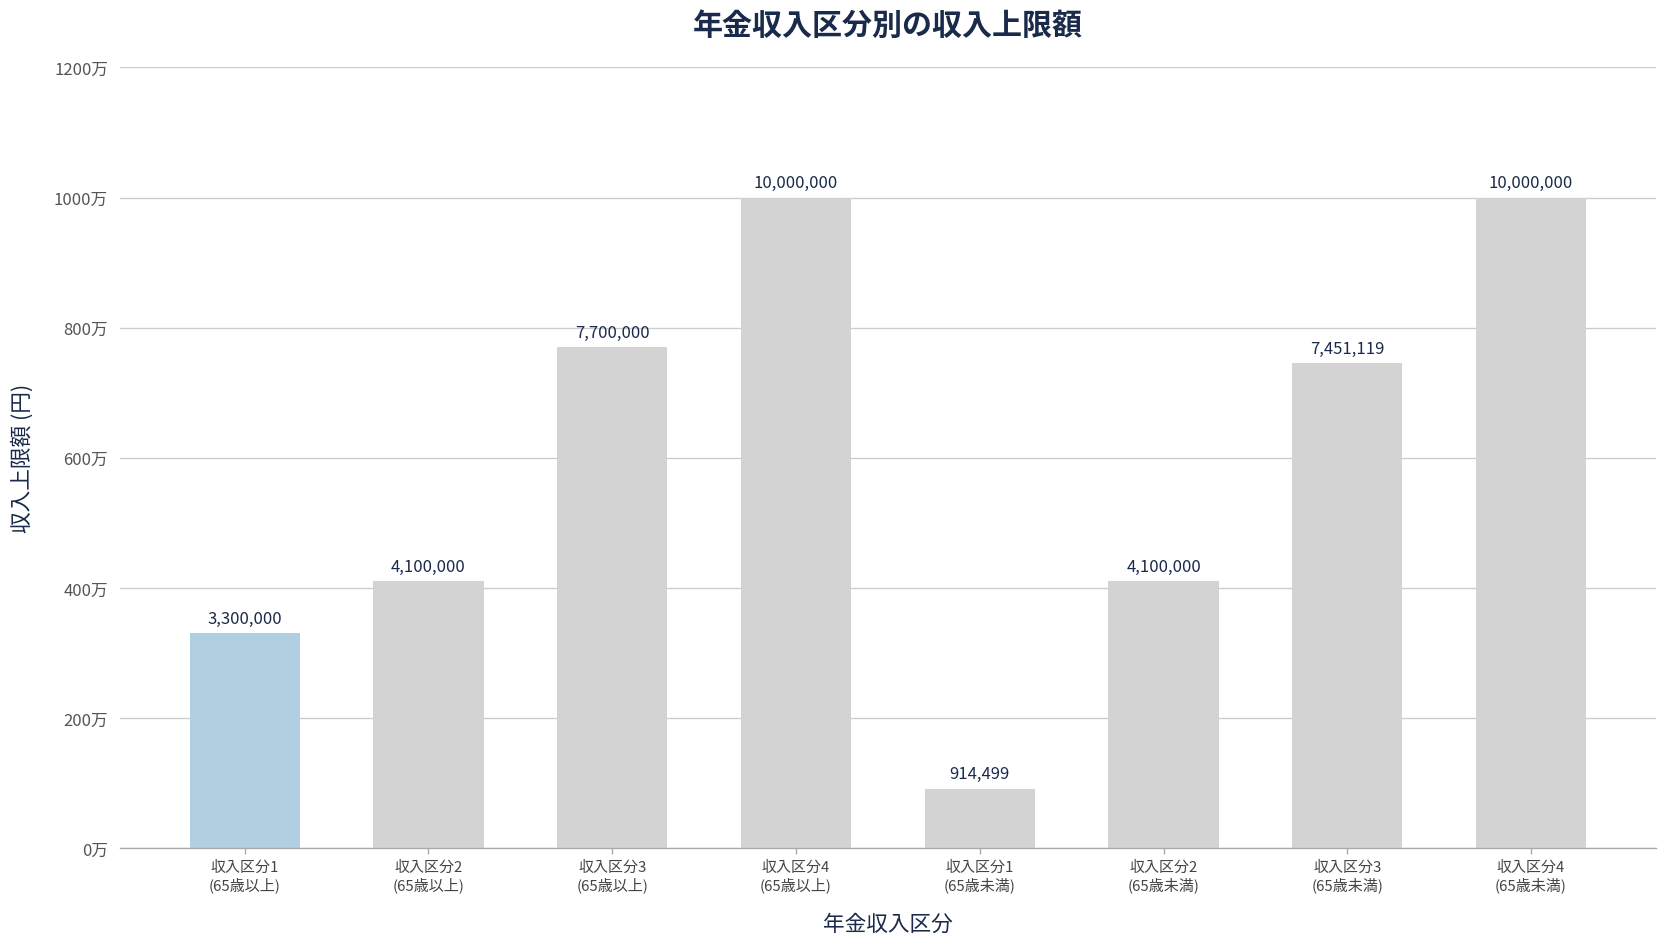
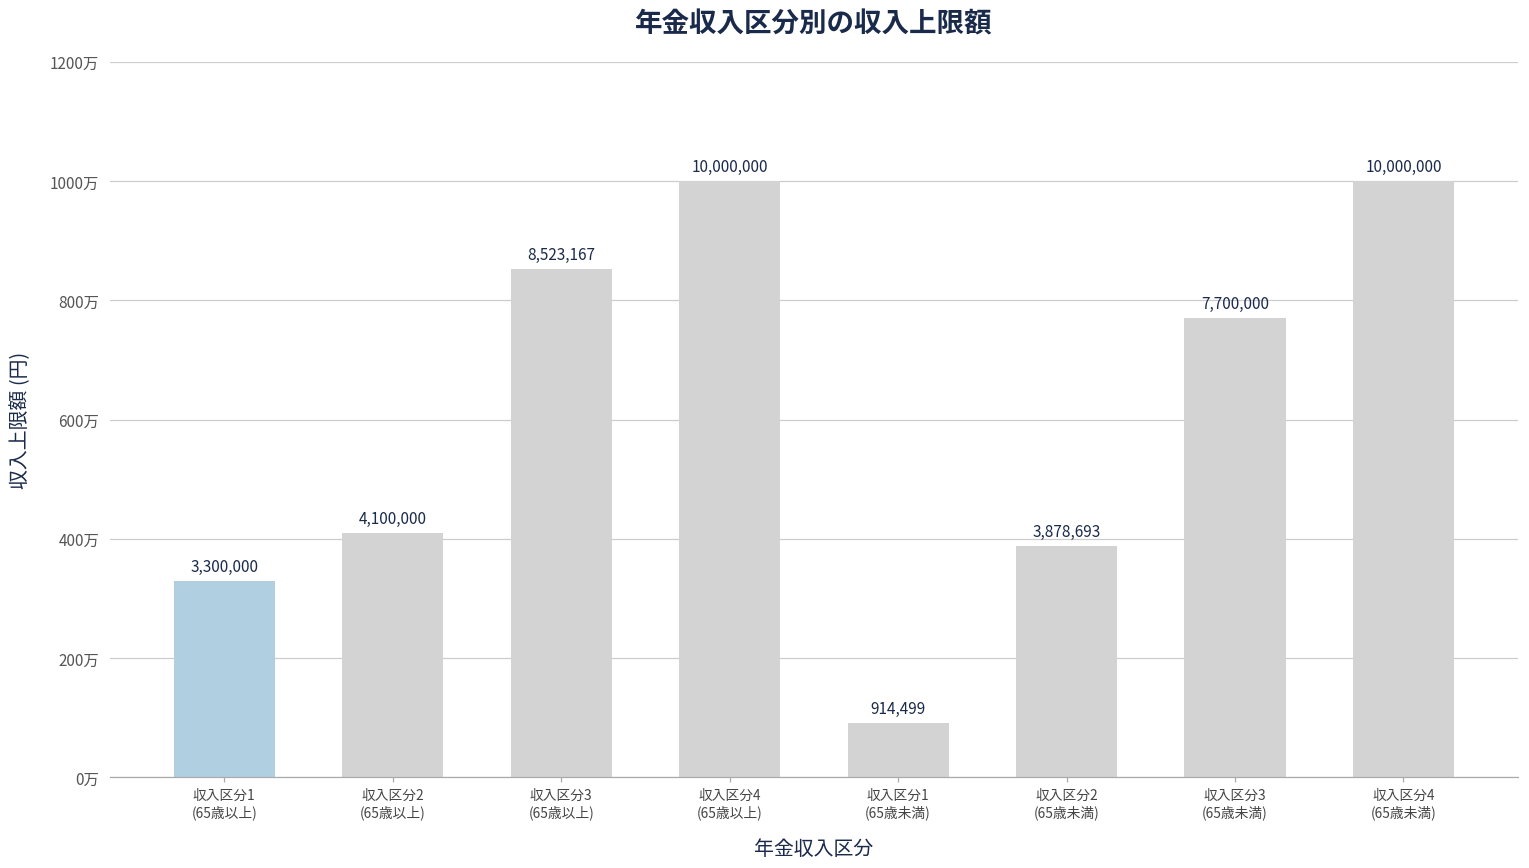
収入区分3 (65歳以上): 7,700,000 -> 8,523,167
収入区分2 (65歳未満): 4,100,000 -> 3,878,693
収入区分3 (65歳未満): 7,451,119 -> 7,700,000
